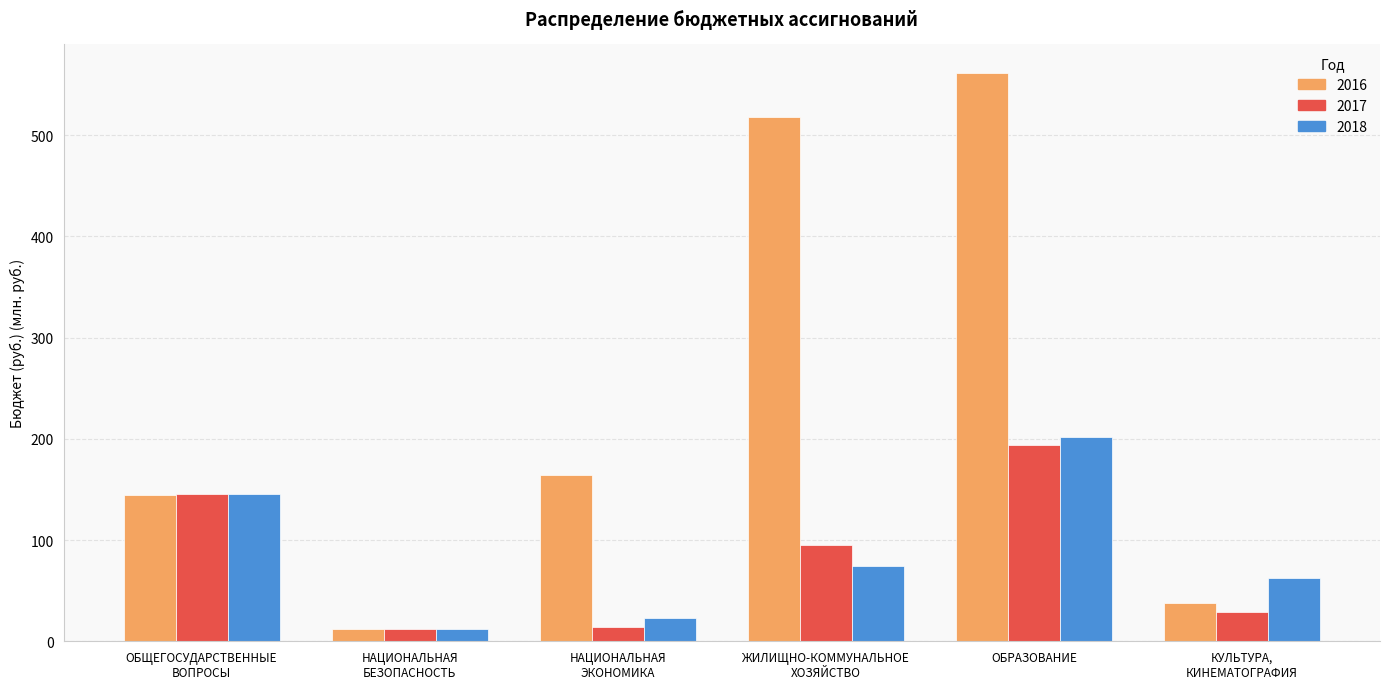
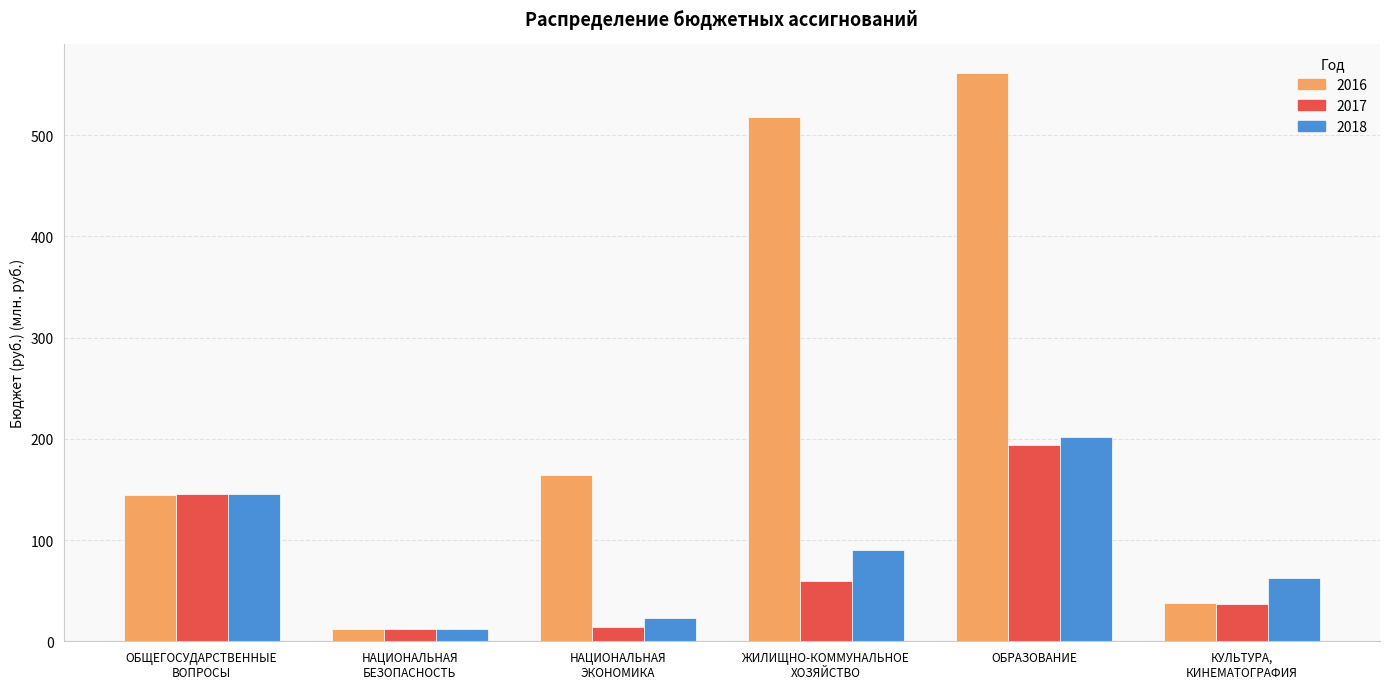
2017, ЖИЛИЩНО-КОММУНАЛЬНОЕ ХОЗЯЙСТВО: 95 -> 59
2018, ЖИЛИЩНО-КОММУНАЛЬНОЕ ХОЗЯЙСТВО: 74 -> 90
2017, КУЛЬТУРА, КИНЕМАТОГРАФИЯ: 29 -> 37
